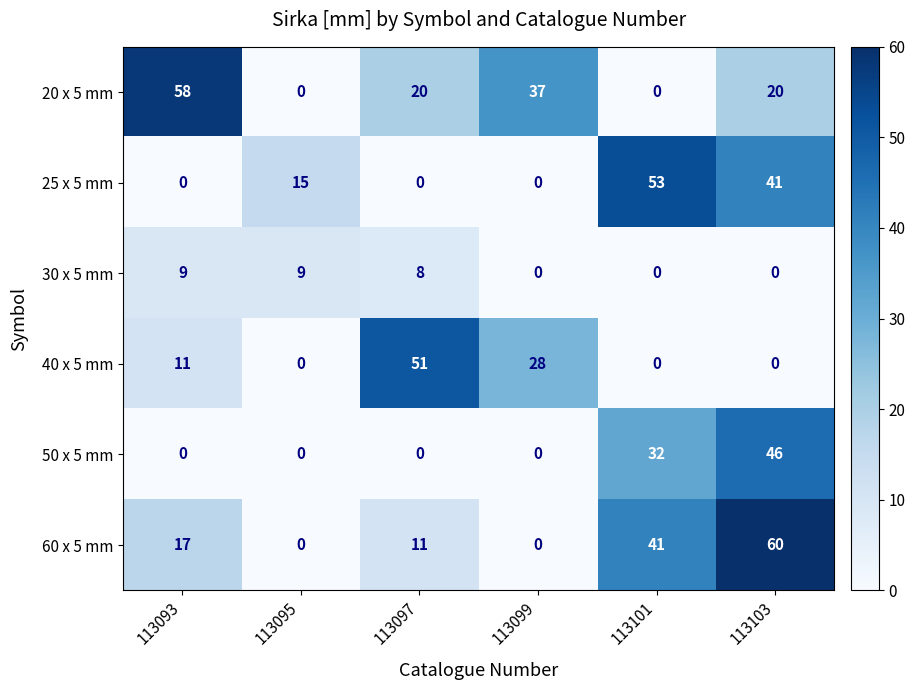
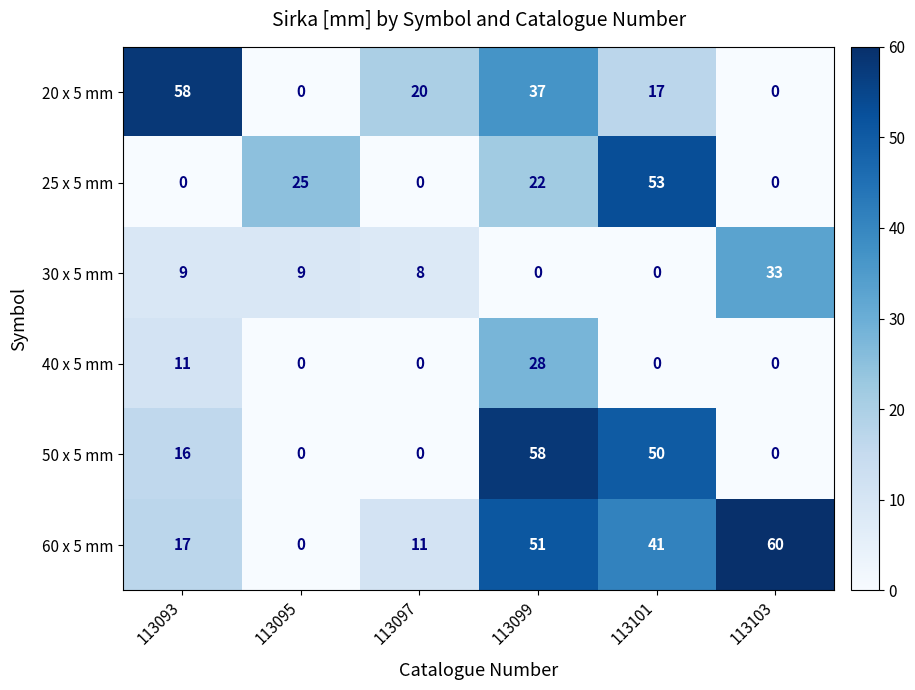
20 x 5 mm, 113101: 0 -> 17
20 x 5 mm, 113103: 20 -> 0
25 x 5 mm, 113095: 15 -> 25
25 x 5 mm, 113099: 0 -> 22
25 x 5 mm, 113103: 41 -> 0
30 x 5 mm, 113103: 0 -> 33
40 x 5 mm, 113097: 51 -> 0
50 x 5 mm, 113093: 0 -> 16
50 x 5 mm, 113099: 0 -> 58
50 x 5 mm, 113101: 32 -> 50
50 x 5 mm, 113103: 46 -> 0
60 x 5 mm, 113099: 0 -> 51
